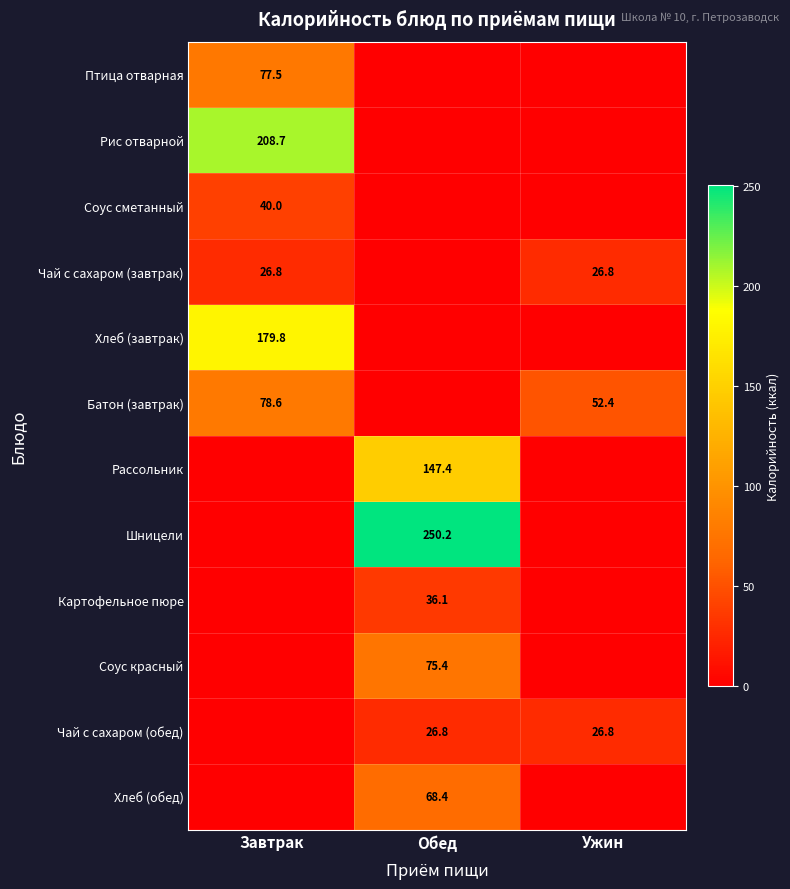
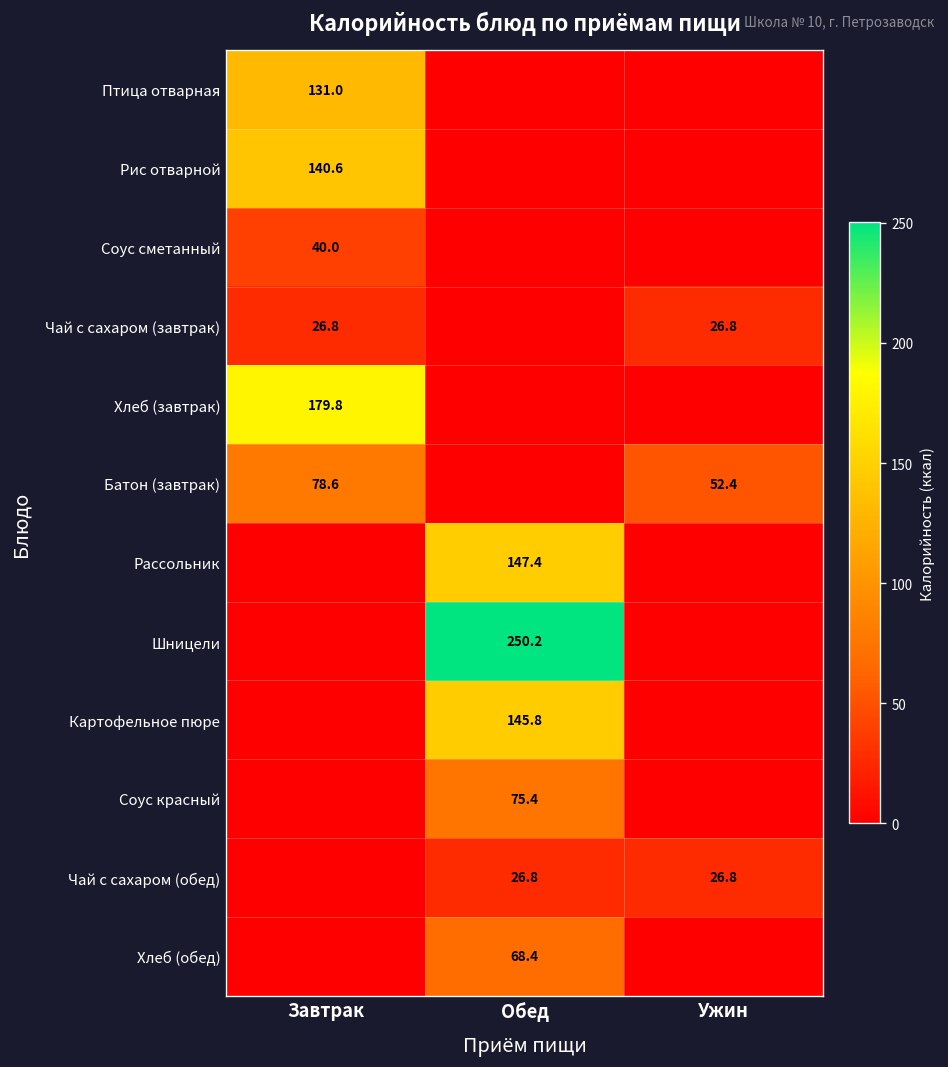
Птица отварная, Завтрак: 77.5 -> 131.0
Рис отварной, Завтрак: 208.7 -> 140.6
Картофельное пюре, Обед: 36.1 -> 145.8
